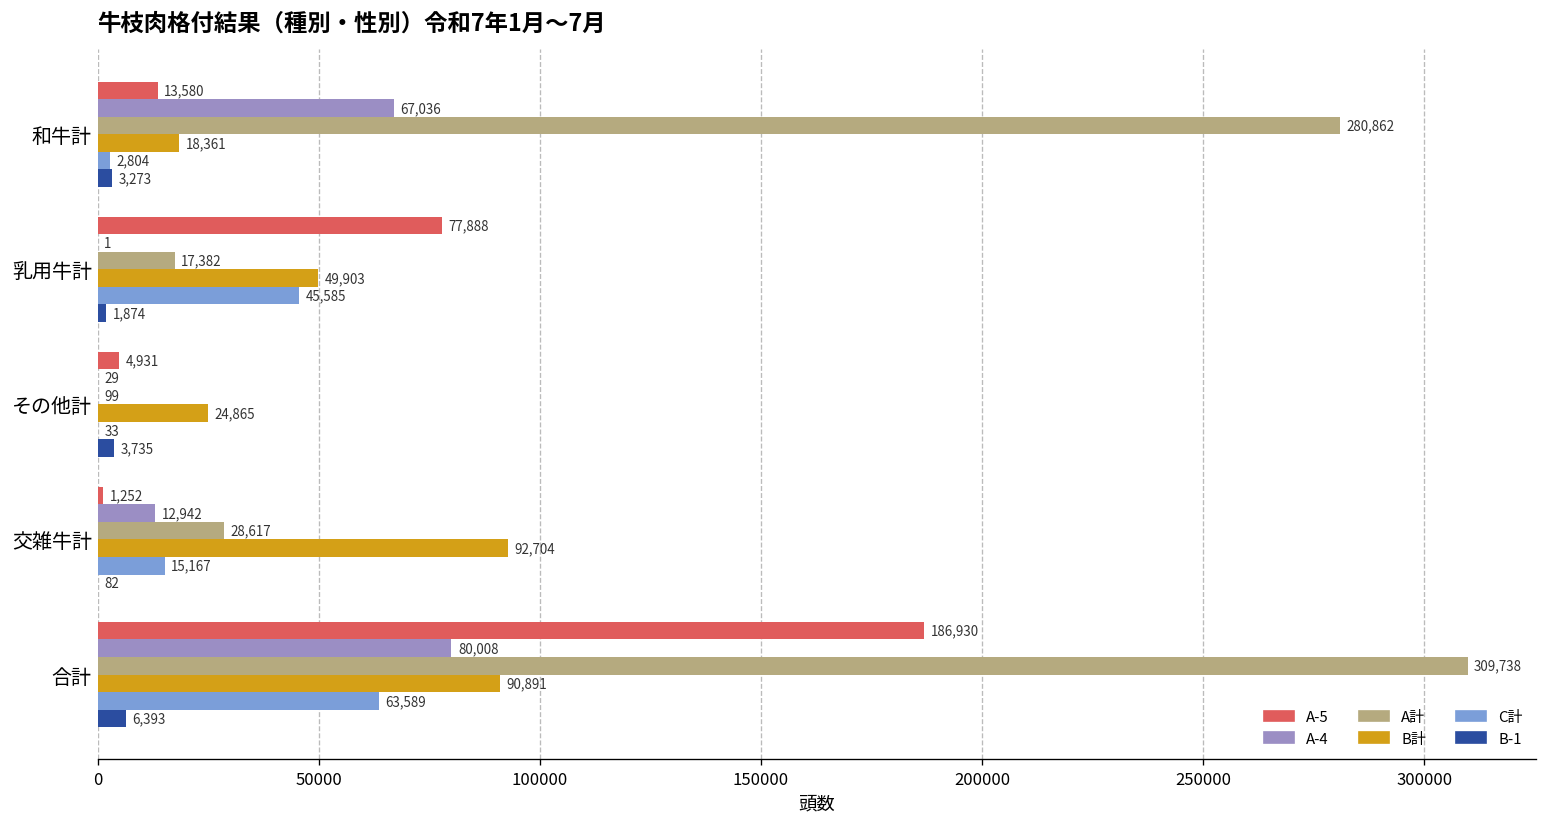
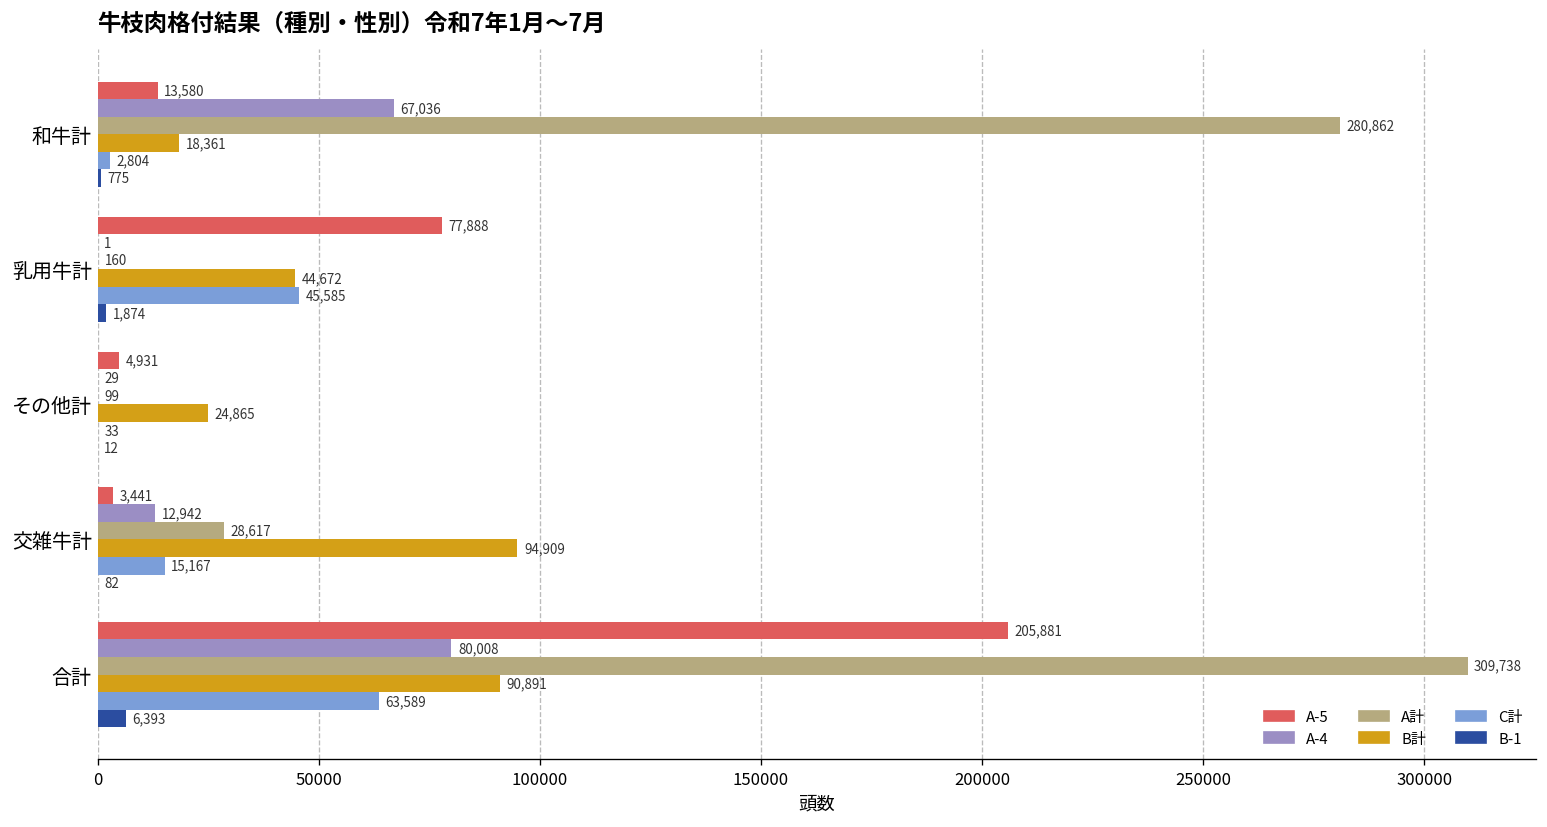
B-1, 和牛計: 3,273 -> 775
A計, 乳用牛計: 17,382 -> 160
B計, 乳用牛計: 49,903 -> 44,672
B-1, その他計: 3,735 -> 12
A-5, 交雑牛計: 1,252 -> 3,441
B計, 交雑牛計: 92,704 -> 94,909
A-5, 合計: 186,930 -> 205,881
